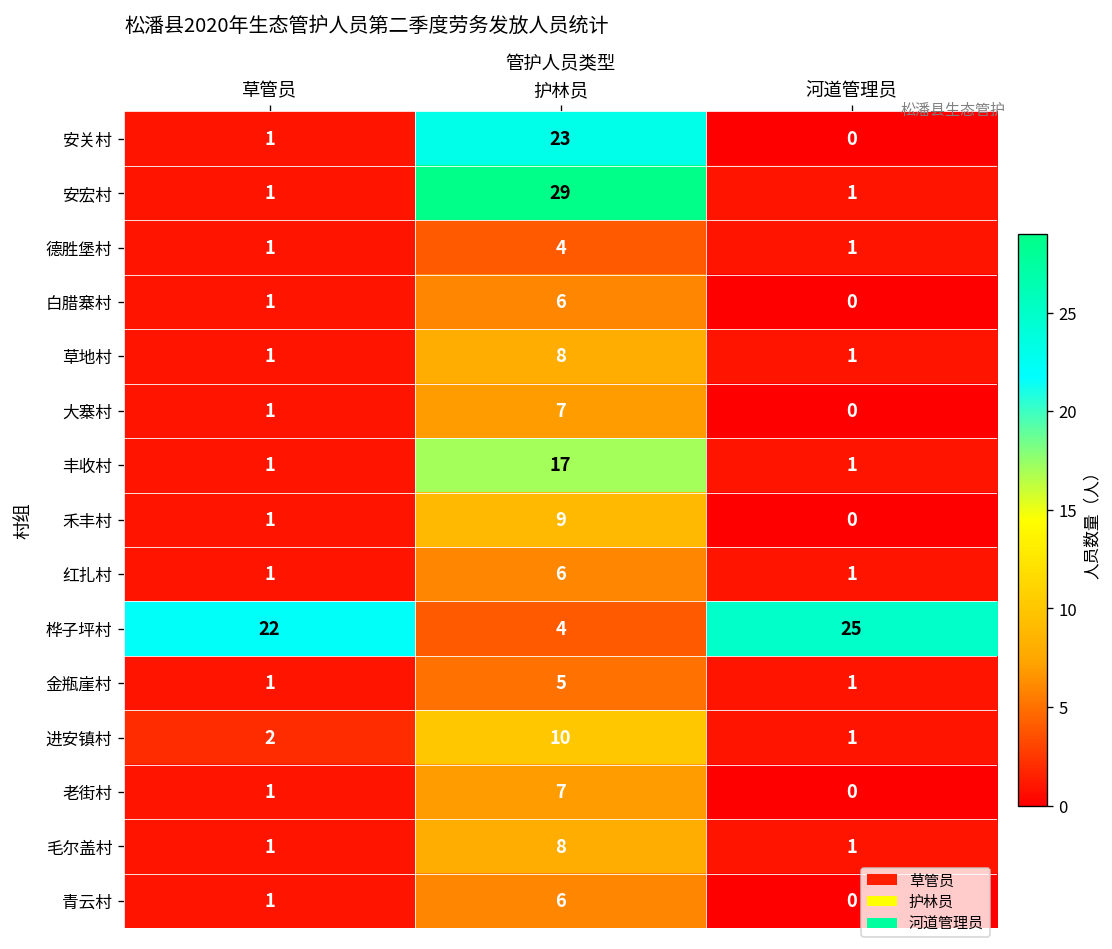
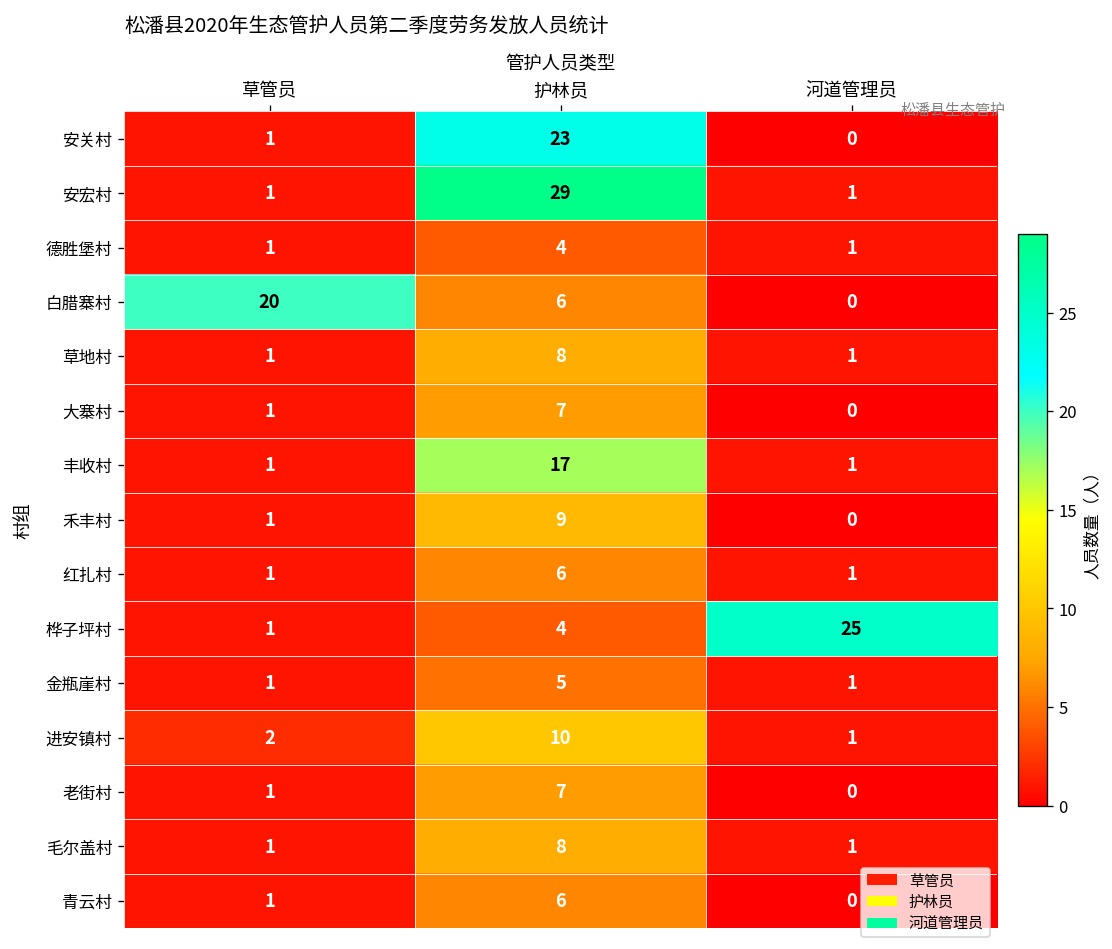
白腊寨村, 草管员: 1 -> 20
桦子坪村, 草管员: 22 -> 1
